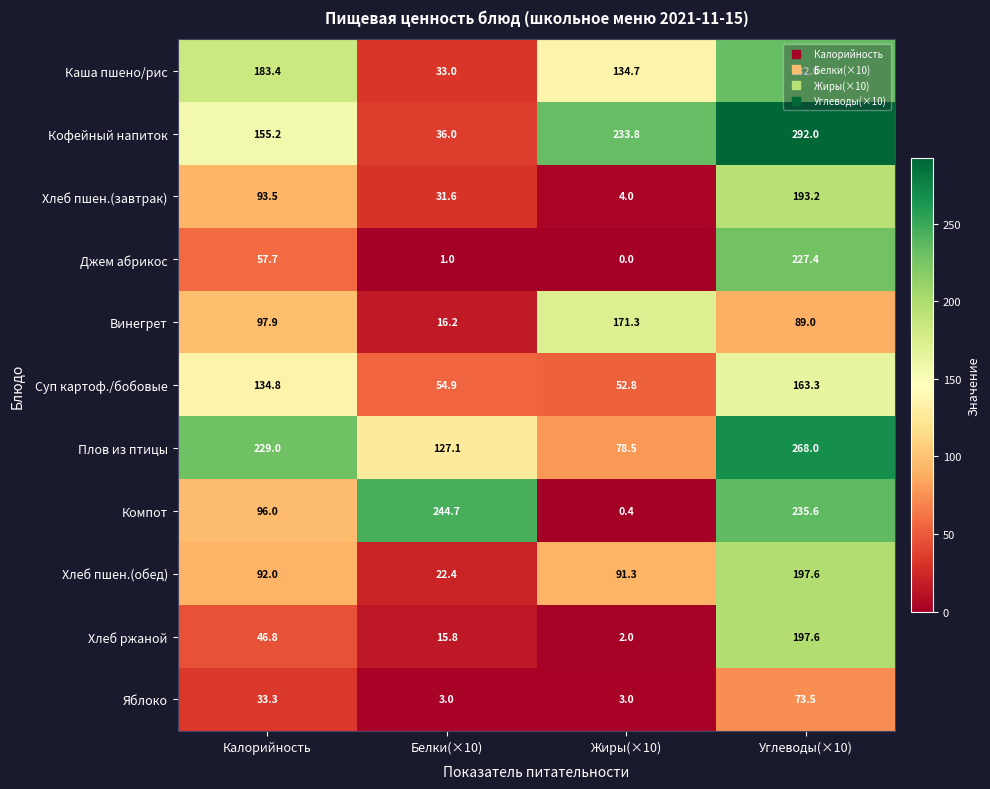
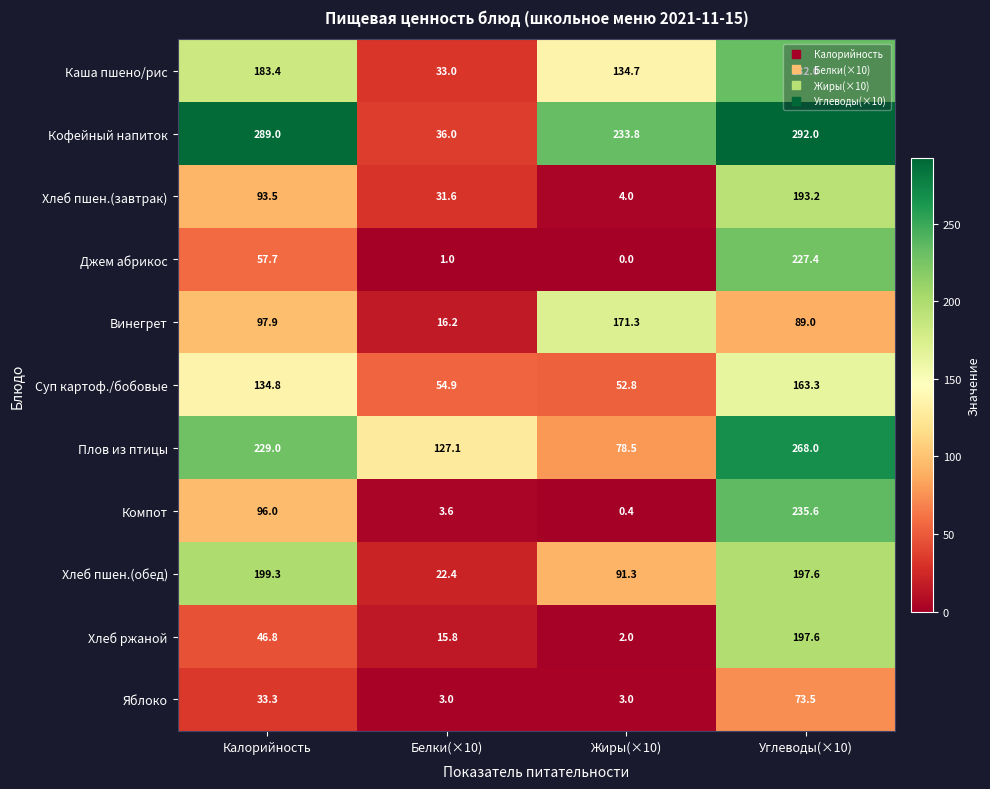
Кофейный напиток, Калорийность: 155.2 -> 289.0
Компот, Белки(×10): 244.7 -> 3.6
Хлеб пшен.(обед), Калорийность: 92.0 -> 199.3
